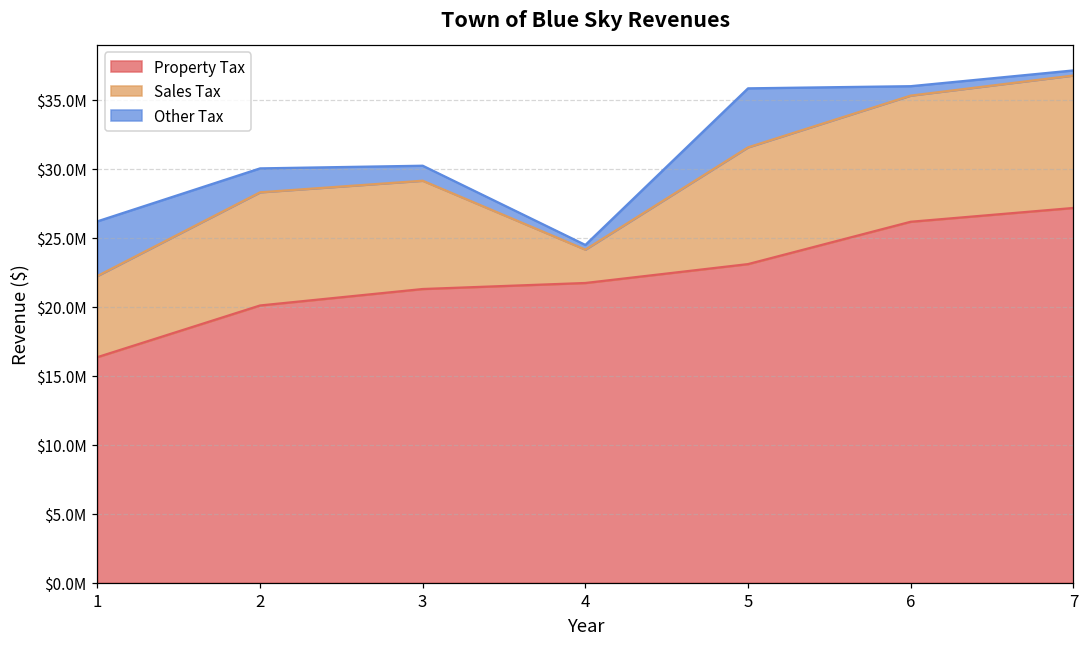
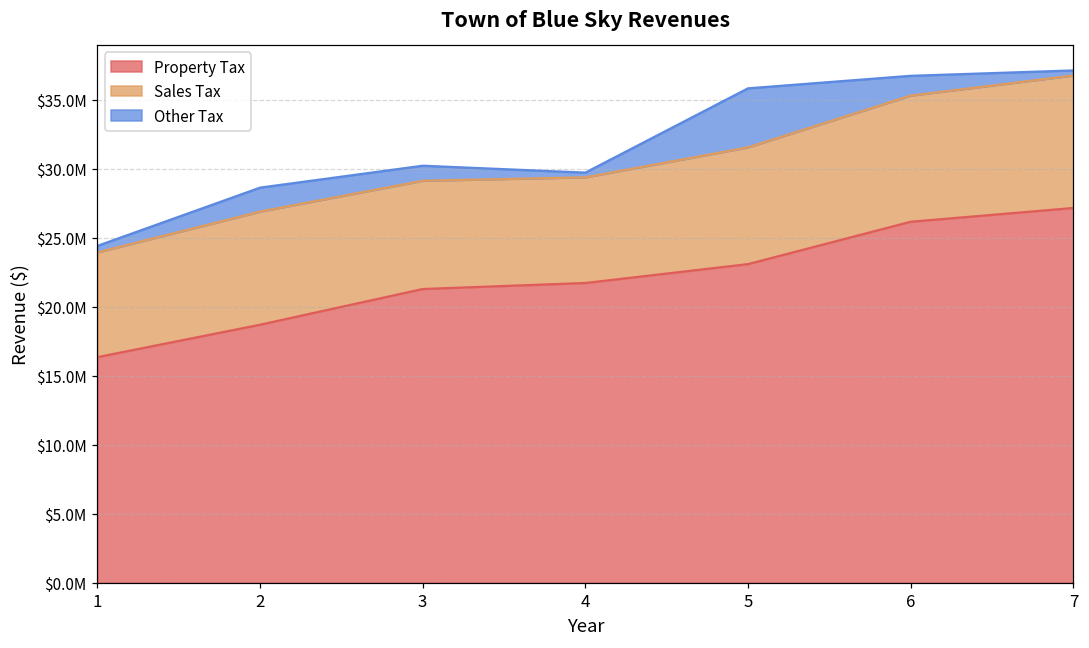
Sales Tax, 1: $5900000 -> $7600000
Other Tax, 1: $4000000 -> $500000
Property Tax, 2: $20100000 -> $18700000
Sales Tax, 4: $2400000 -> $7700000
Other Tax, 6: $700000 -> $1400000
